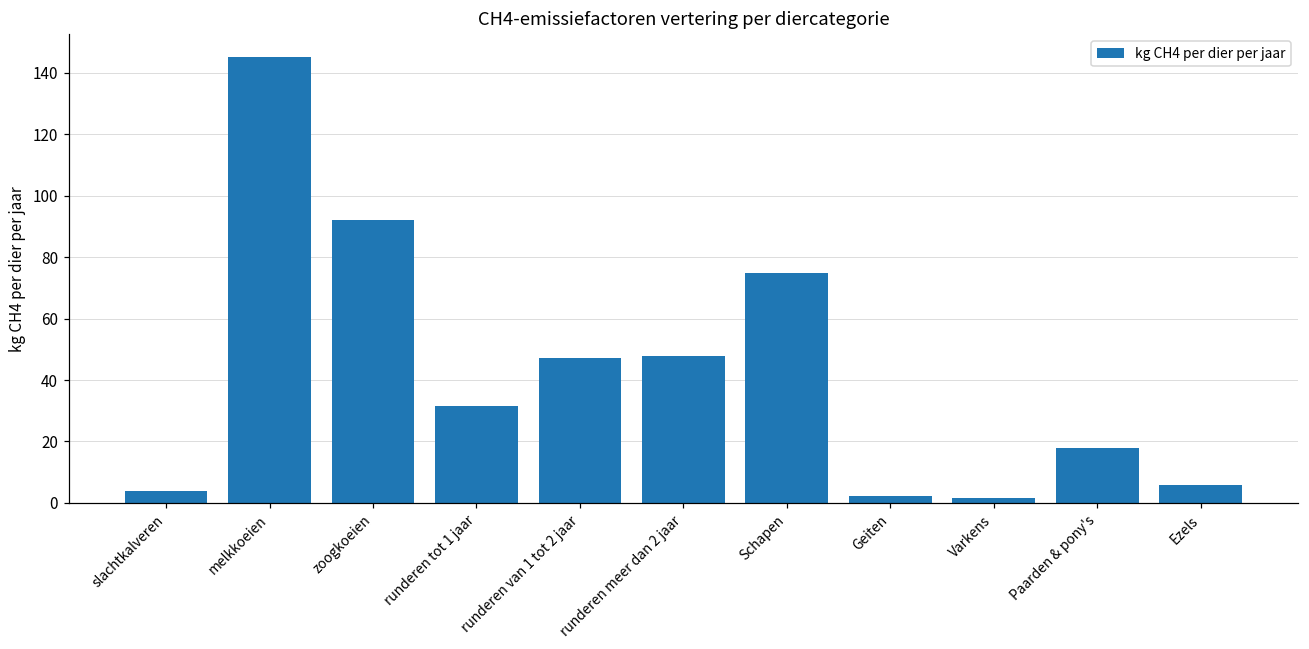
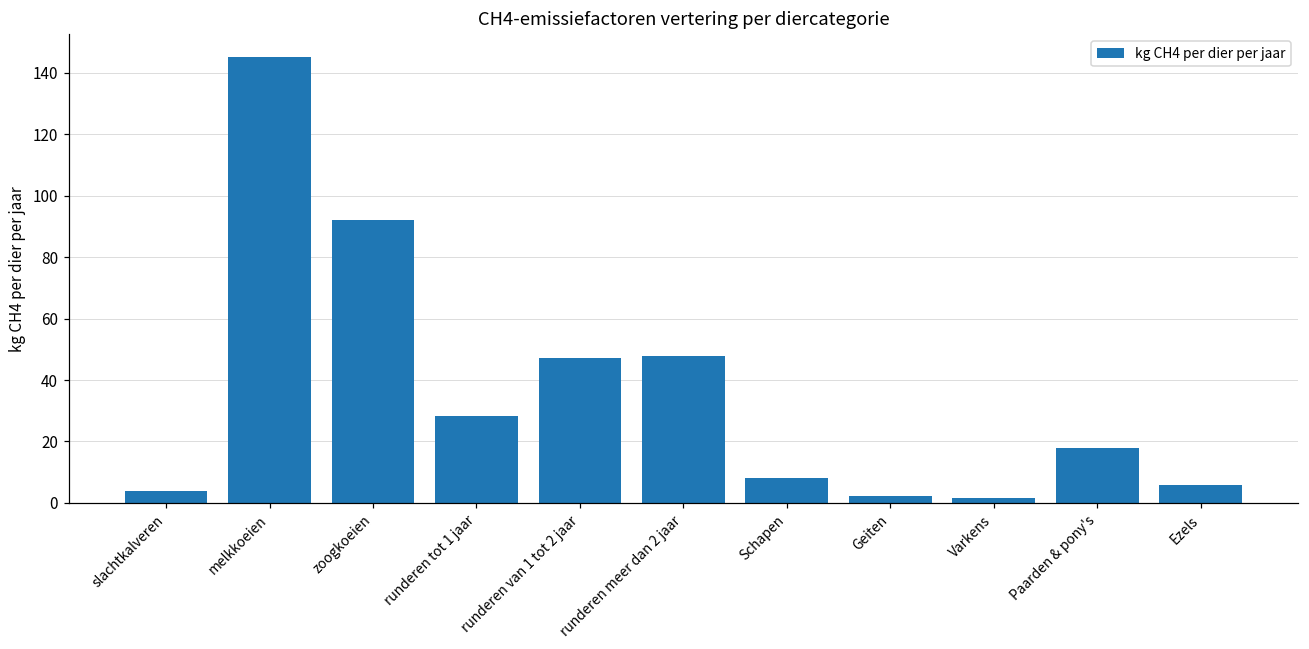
runderen tot 1 jaar: 31 -> 28
Schapen: 75 -> 8
